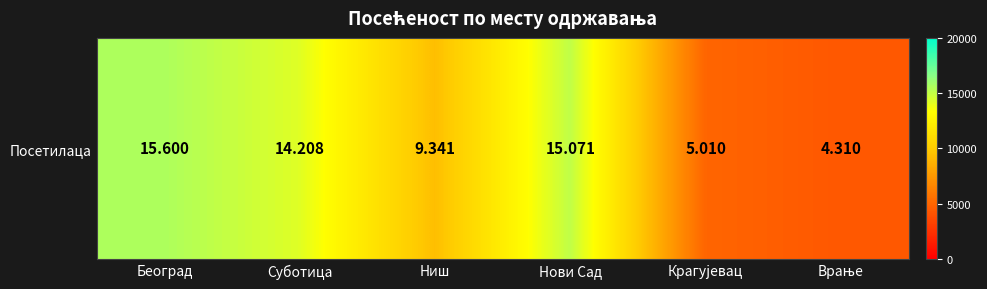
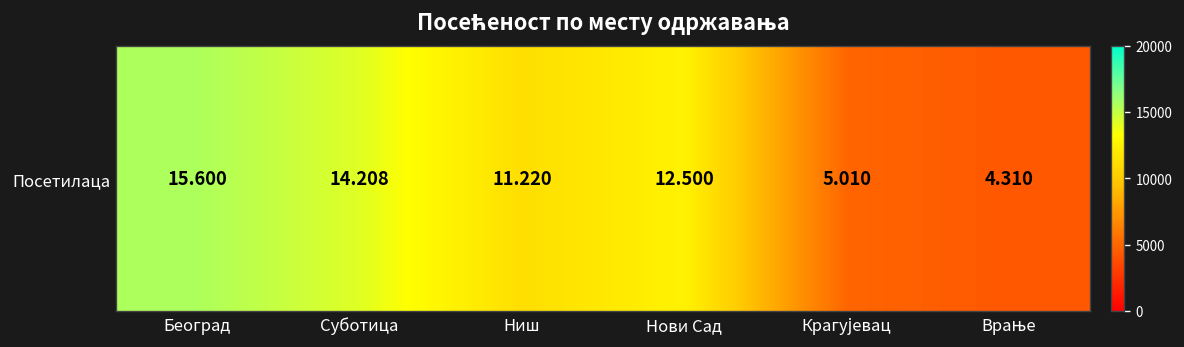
Посетилаца, Ниш: 9.341 -> 11.220
Посетилаца, Нови Сад: 15.071 -> 12.500
